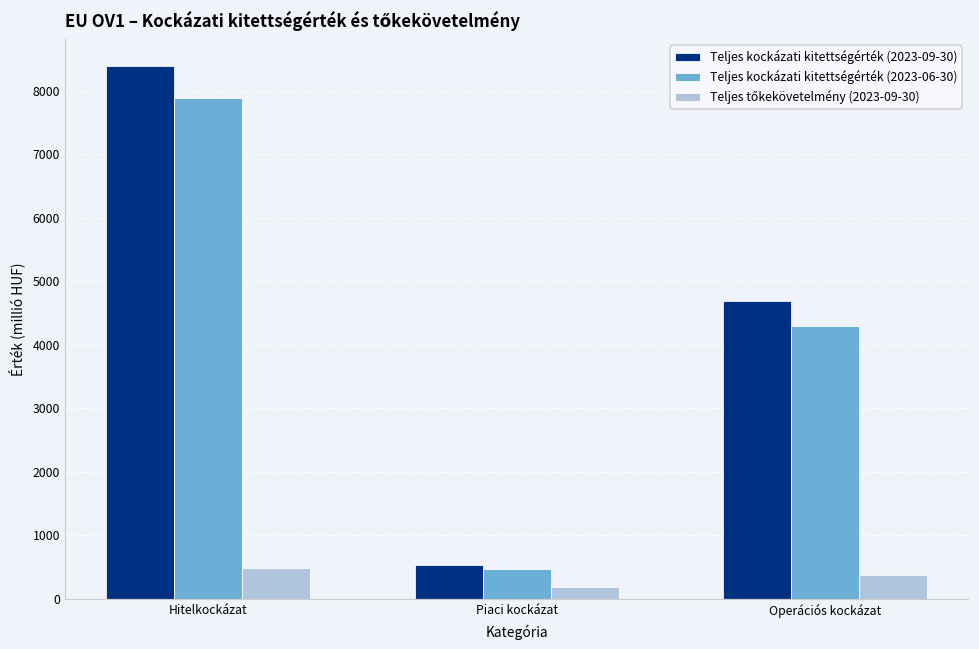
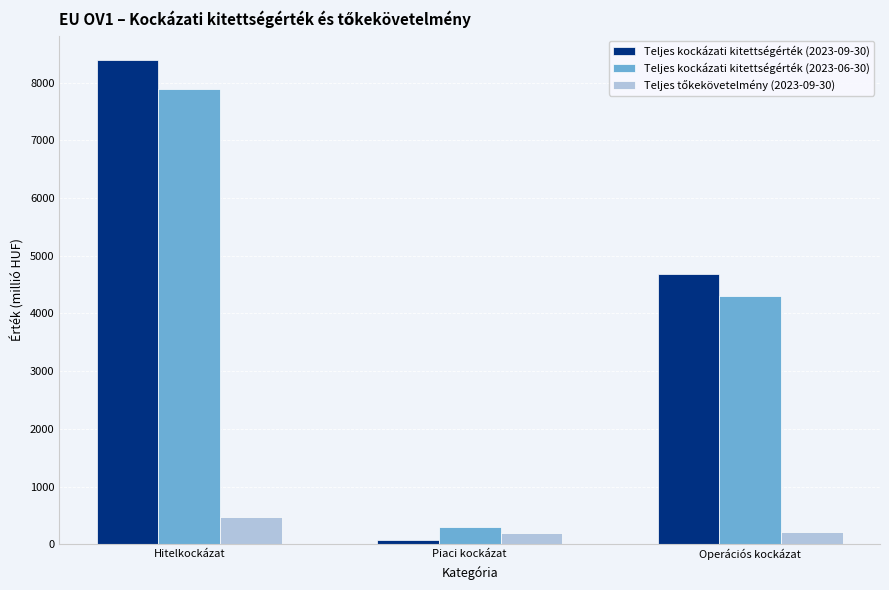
Teljes kockázati kitettségérték (2023-09-30), Piaci kockázat: 500 -> 100
Teljes kockázati kitettségérték (2023-06-30), Piaci kockázat: 500 -> 300
Teljes tőkekövetelmény (2023-09-30), Operációs kockázat: 400 -> 200
